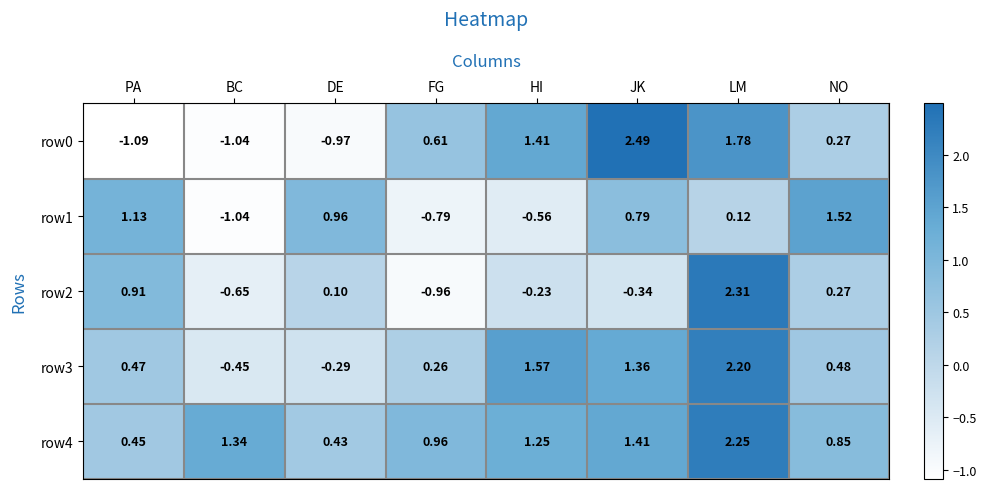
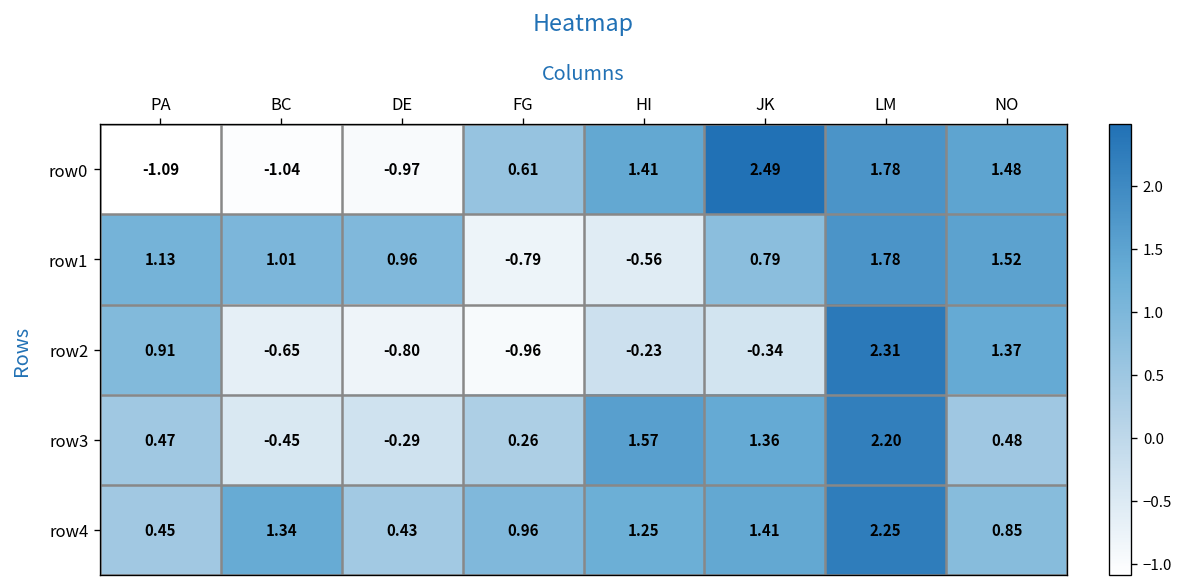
row0, NO: 0.27 -> 1.48
row1, BC: -1.04 -> 1.01
row1, LM: 0.12 -> 1.78
row2, DE: 0.10 -> -0.80
row2, NO: 0.27 -> 1.37
